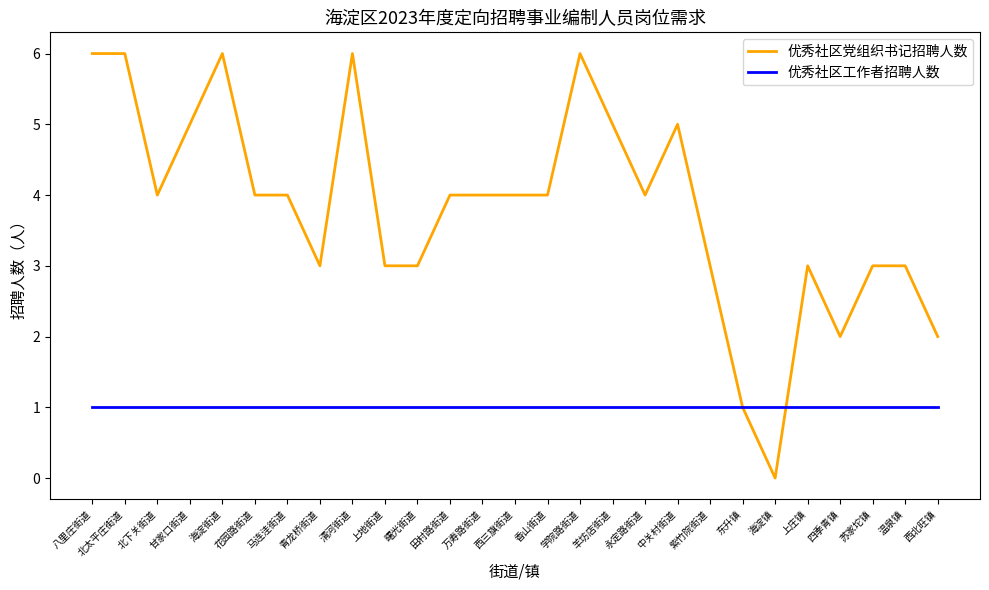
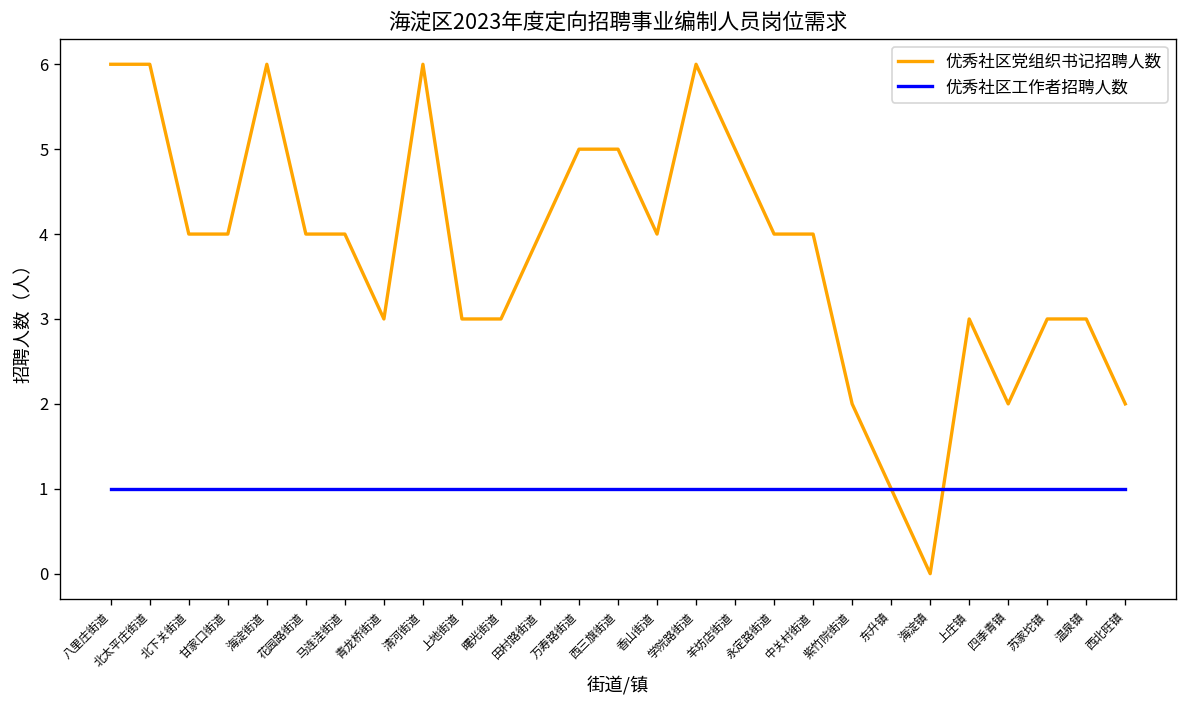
优秀社区党组织书记招聘人数, 甘家口街道: 5 -> 4
优秀社区党组织书记招聘人数, 万寿路街道: 4 -> 5
优秀社区党组织书记招聘人数, 西三旗街道: 4 -> 5
优秀社区党组织书记招聘人数, 中关村街道: 5 -> 4
优秀社区党组织书记招聘人数, 紫竹院街道: 3 -> 2
